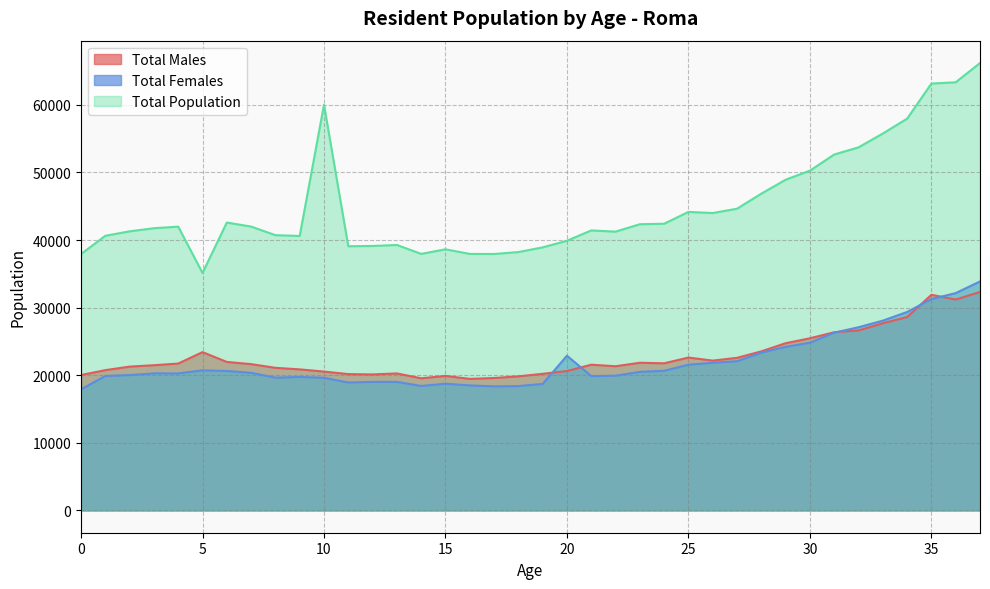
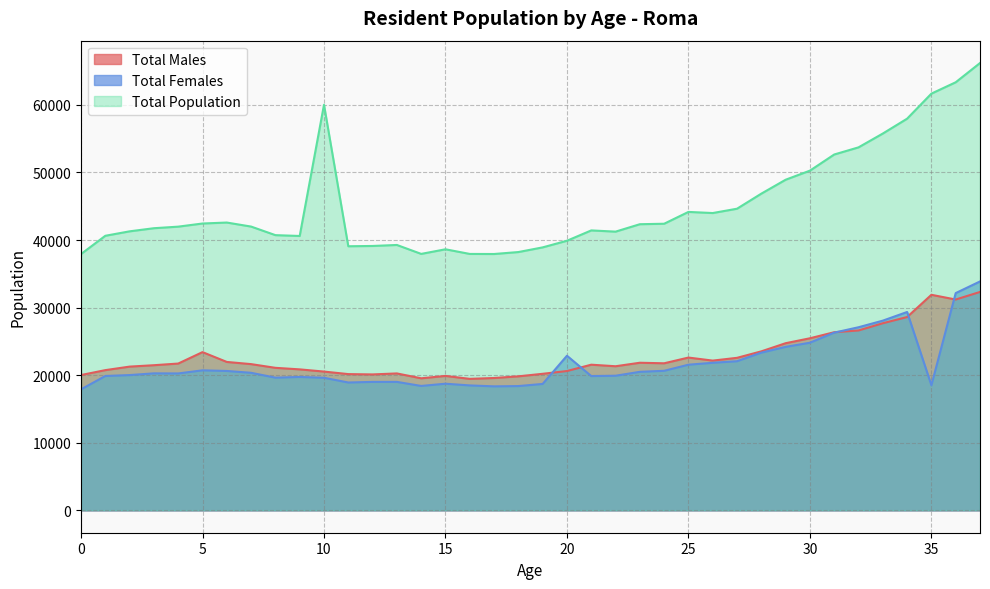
Total Population, 5: 35000 -> 42000
Total Females, 35: 31000 -> 19000
Total Population, 35: 63000 -> 62000
